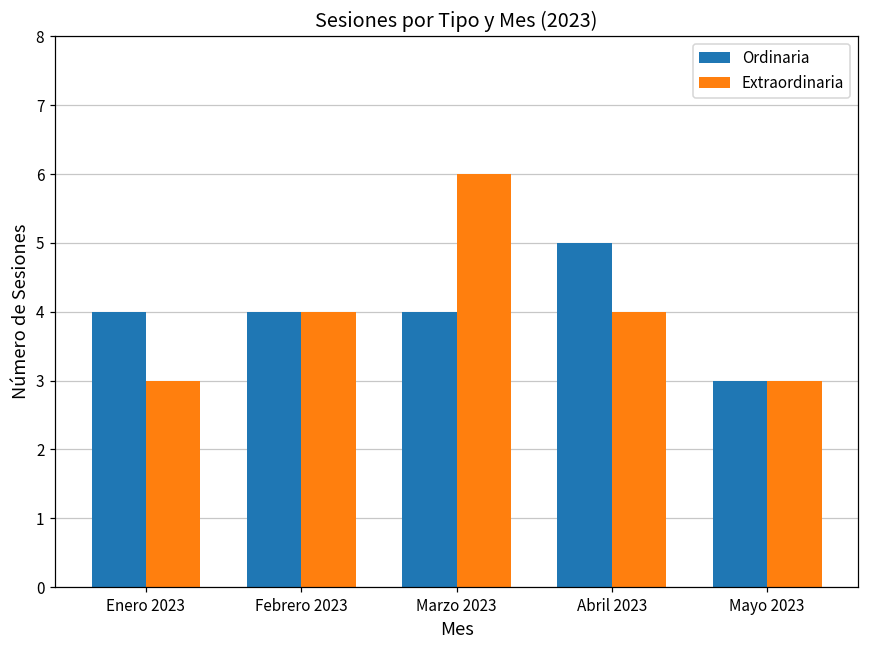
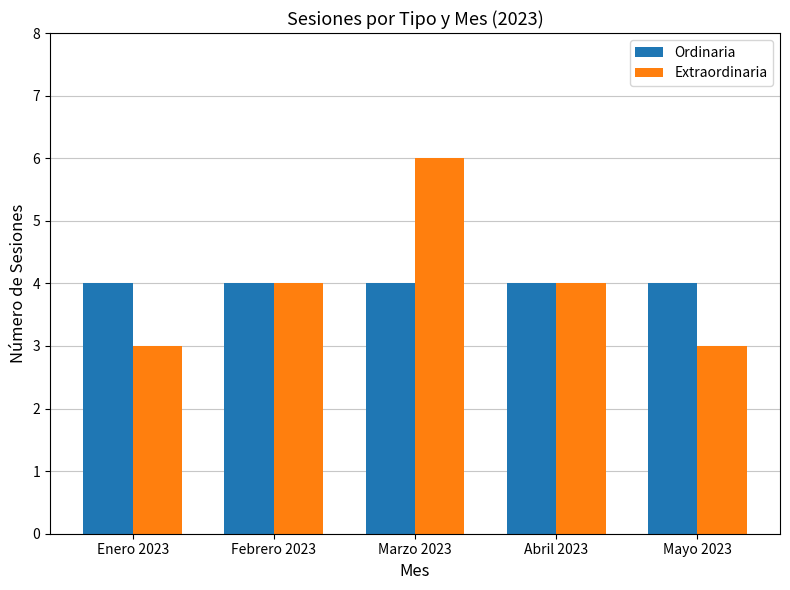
Ordinaria, Abril 2023: 5 -> 4
Ordinaria, Mayo 2023: 3 -> 4
